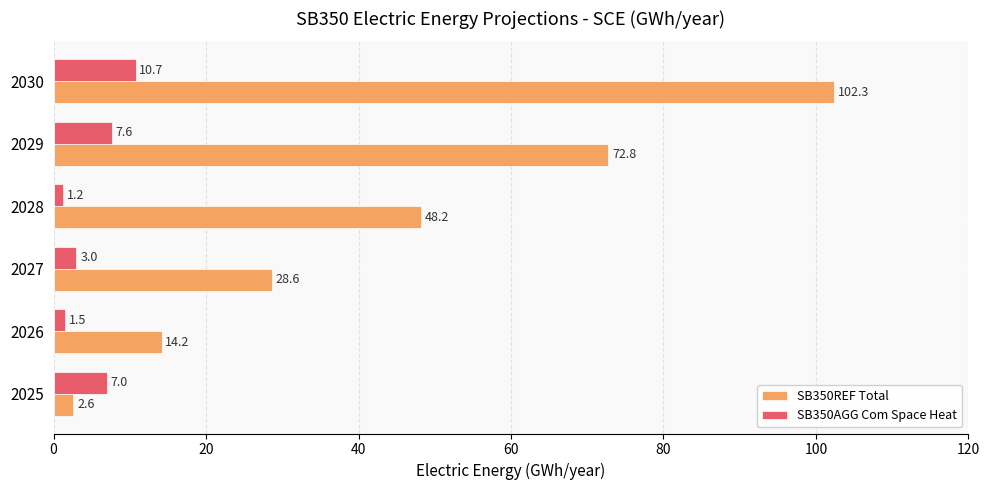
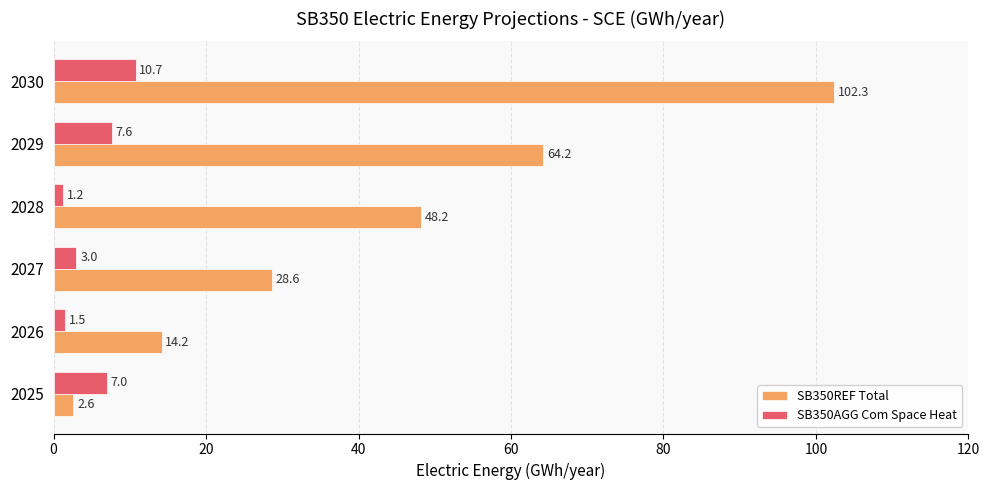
SB350REF Total, 2029: 72.8 -> 64.2
